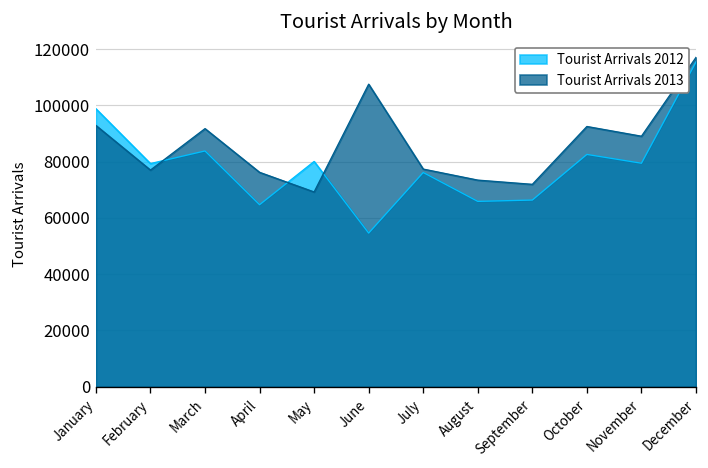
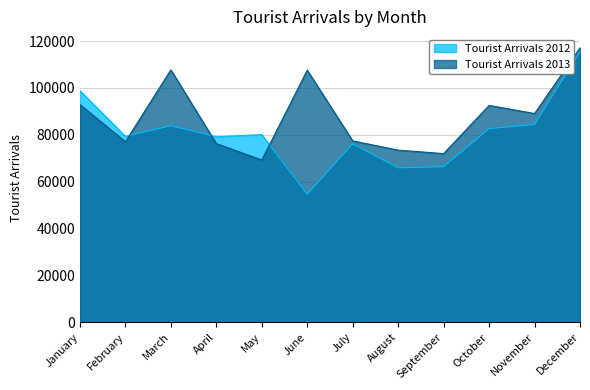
Tourist Arrivals 2013, March: 92000 -> 108000
Tourist Arrivals 2012, April: 65000 -> 79000
Tourist Arrivals 2012, November: 79000 -> 84000
